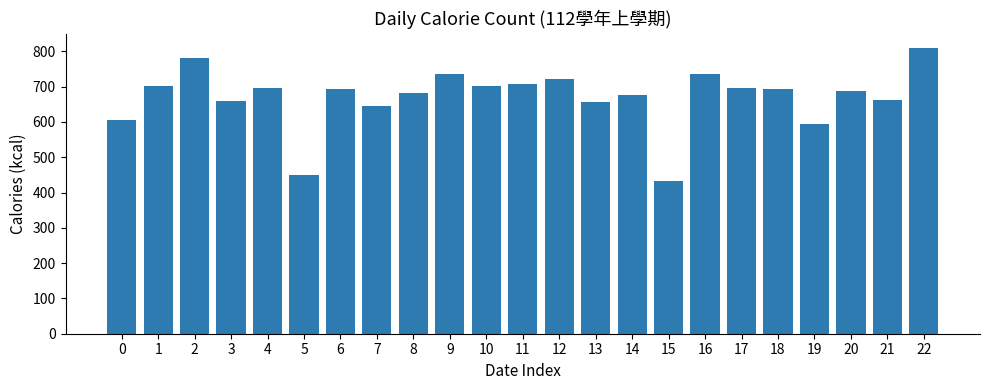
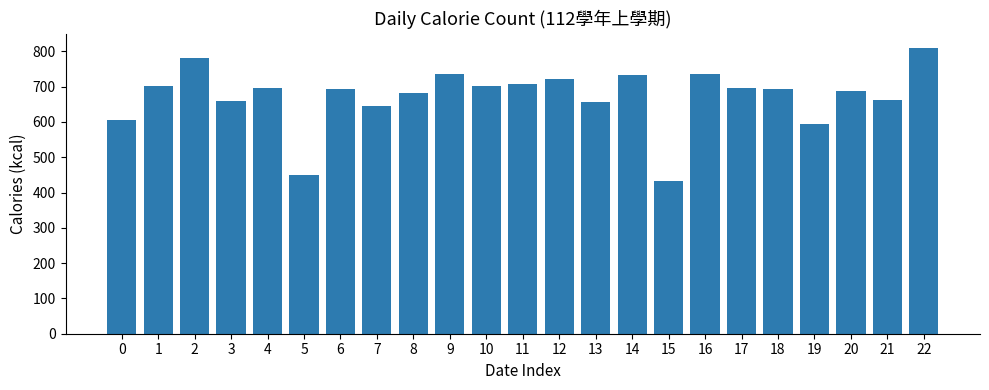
14: 680 -> 730
